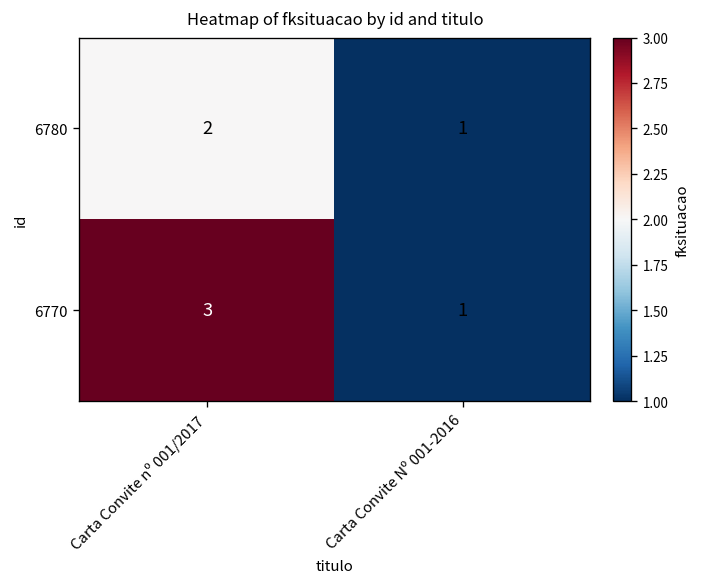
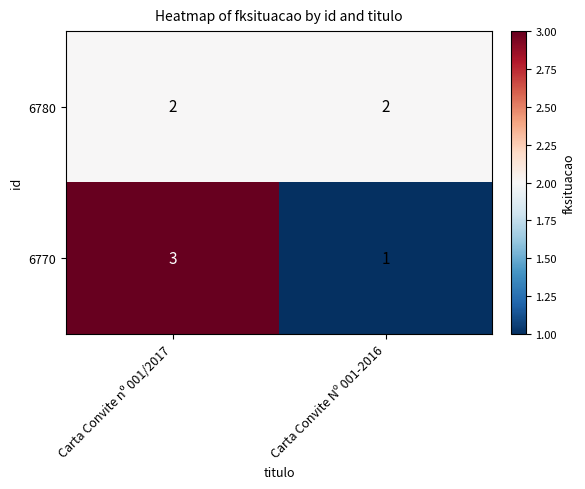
6780, Carta Convite Nº 001-2016: 1 -> 2
